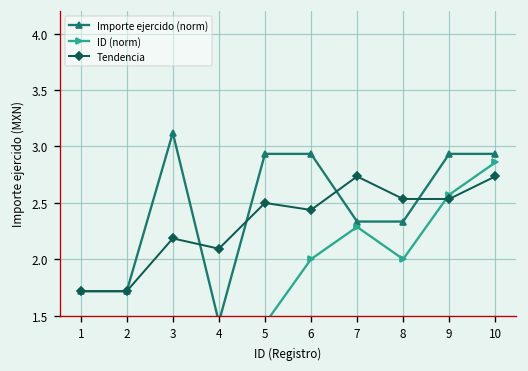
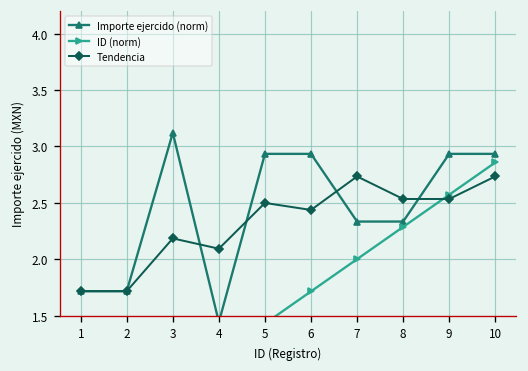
ID (norm), 6: 2.0 -> 1.7
ID (norm), 7: 2.3 -> 2.0
ID (norm), 8: 2.0 -> 2.3
